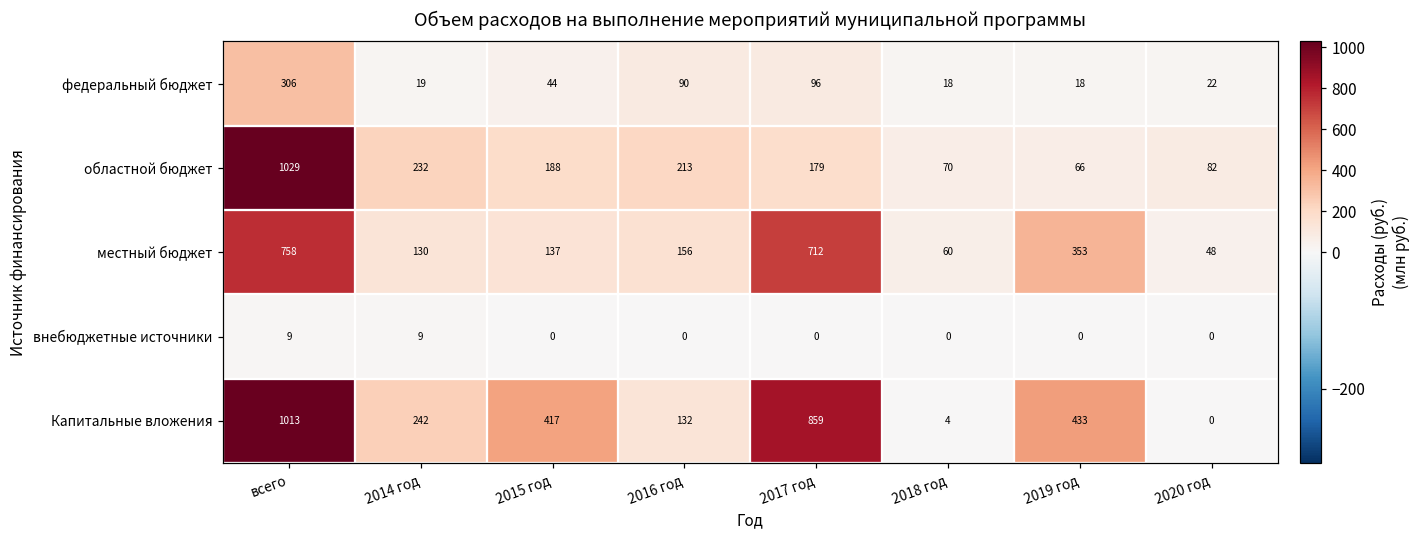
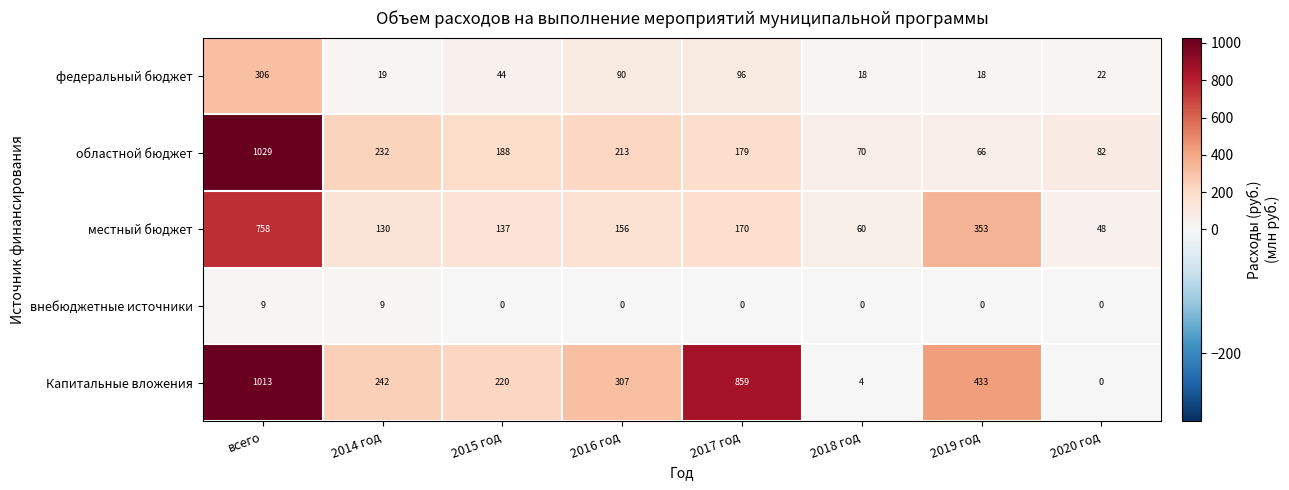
местный бюджет, 2017 год: 712 -> 170
Капитальные вложения, 2015 год: 417 -> 220
Капитальные вложения, 2016 год: 132 -> 307
